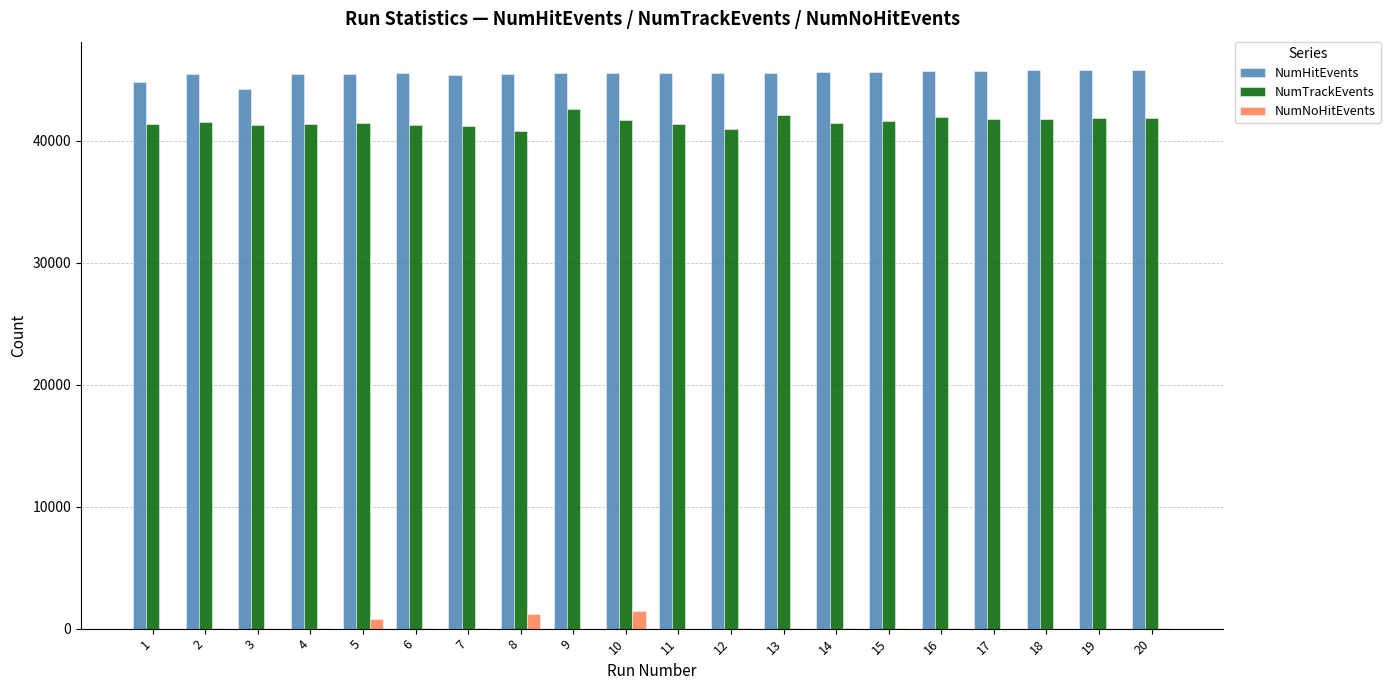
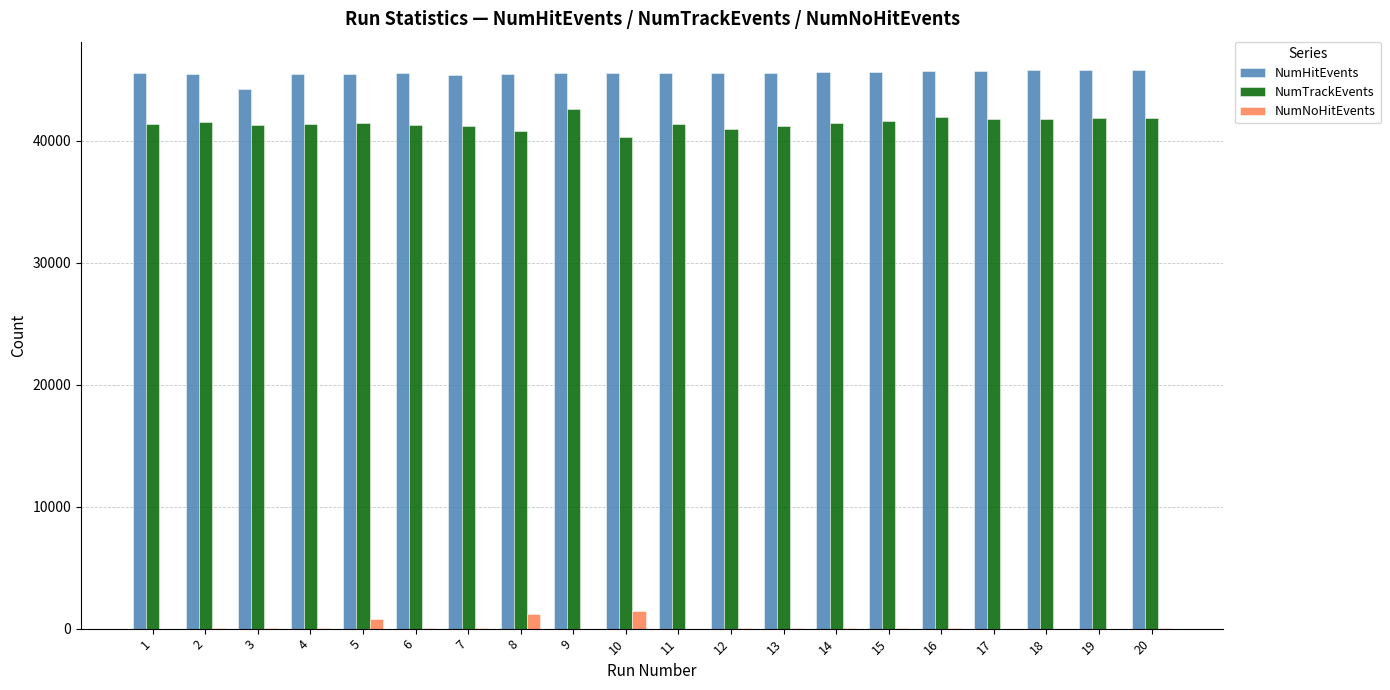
NumHitEvents, 1: 44900 -> 45600
NumTrackEvents, 10: 41700 -> 40300
NumTrackEvents, 13: 42100 -> 41200
